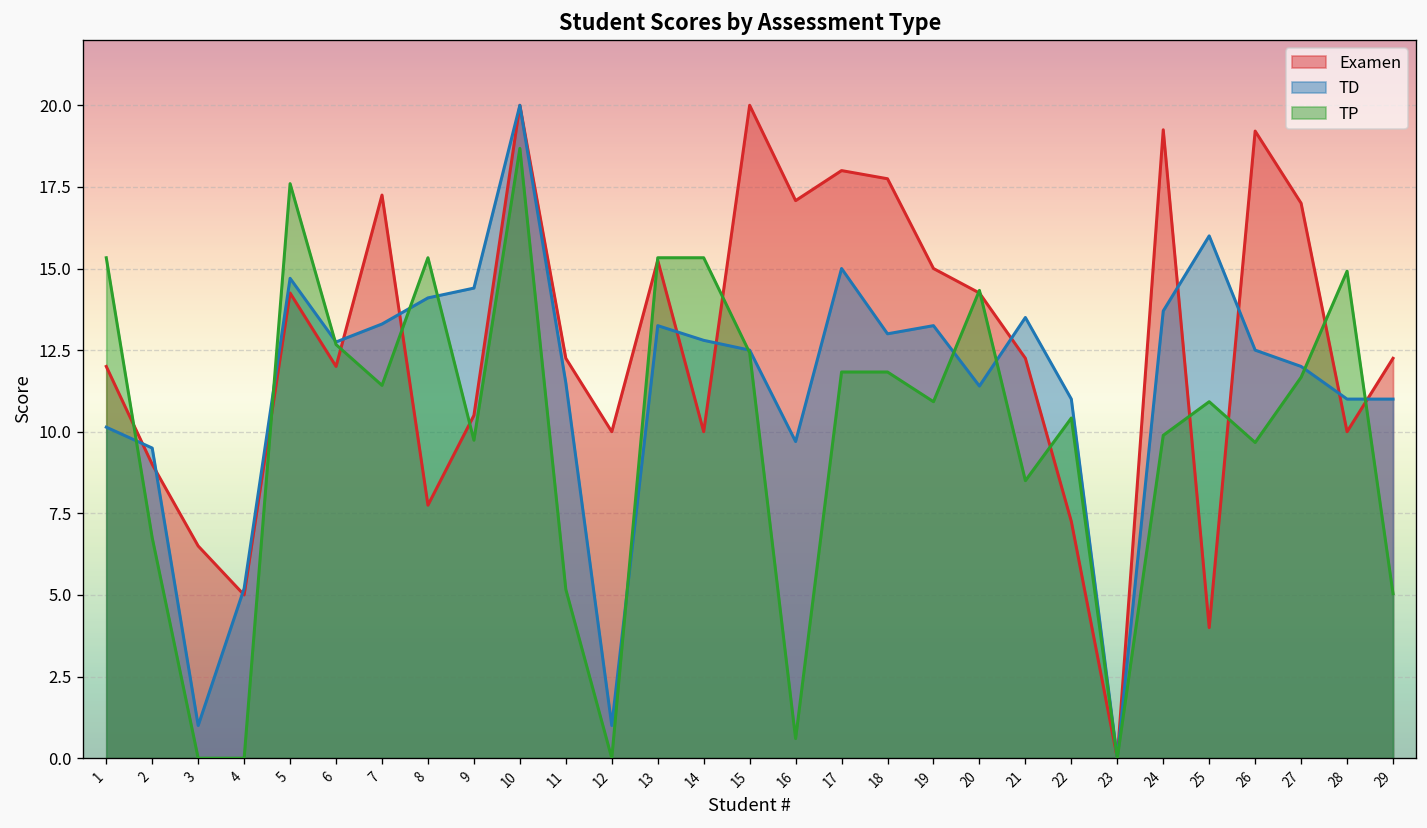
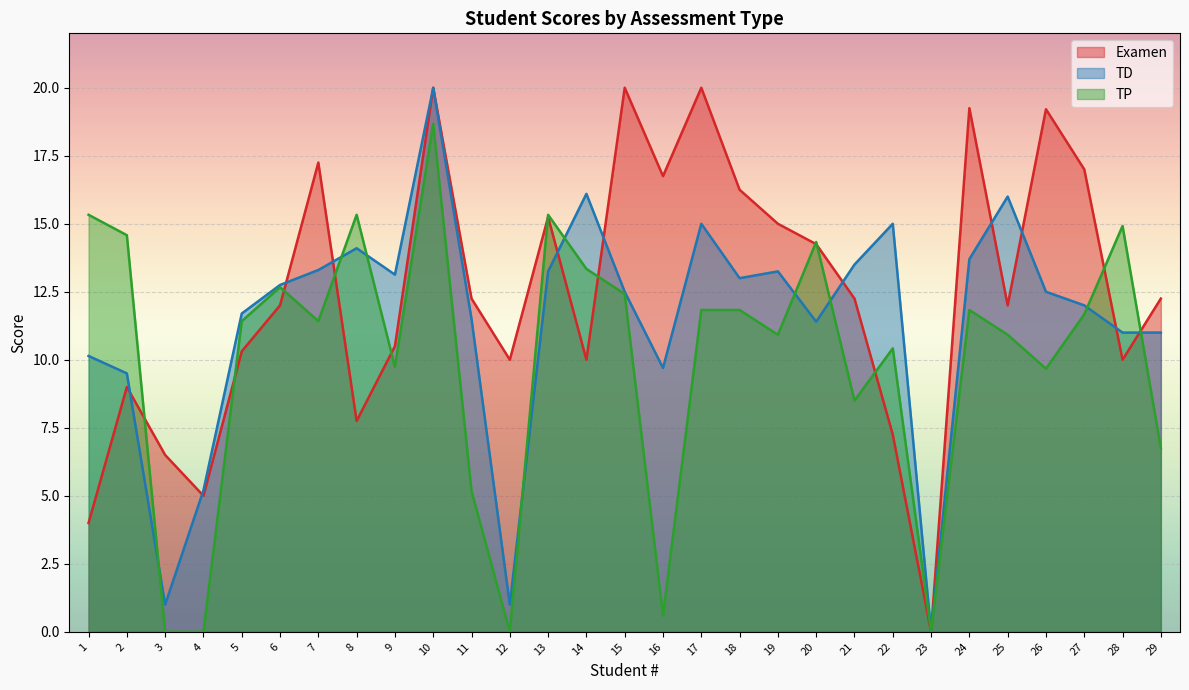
Examen, 1: 12 -> 4
TP, 2: 6.8 -> 14.6
Examen, 5: 14.3 -> 10.3
TD, 5: 14.7 -> 11.7
TP, 5: 17.6 -> 11.4
TD, 9: 14.4 -> 13.1
TD, 14: 12.8 -> 16.1
TP, 14: 15.3 -> 13.3
Examen, 16: 17.1 -> 16.8
Examen, 17: 18 -> 20
Examen, 18: 17.8 -> 16.3
TD, 22: 11 -> 15
TP, 24: 9.9 -> 11.8
Examen, 25: 4 -> 12
TP, 29: 5.0 -> 6.8
